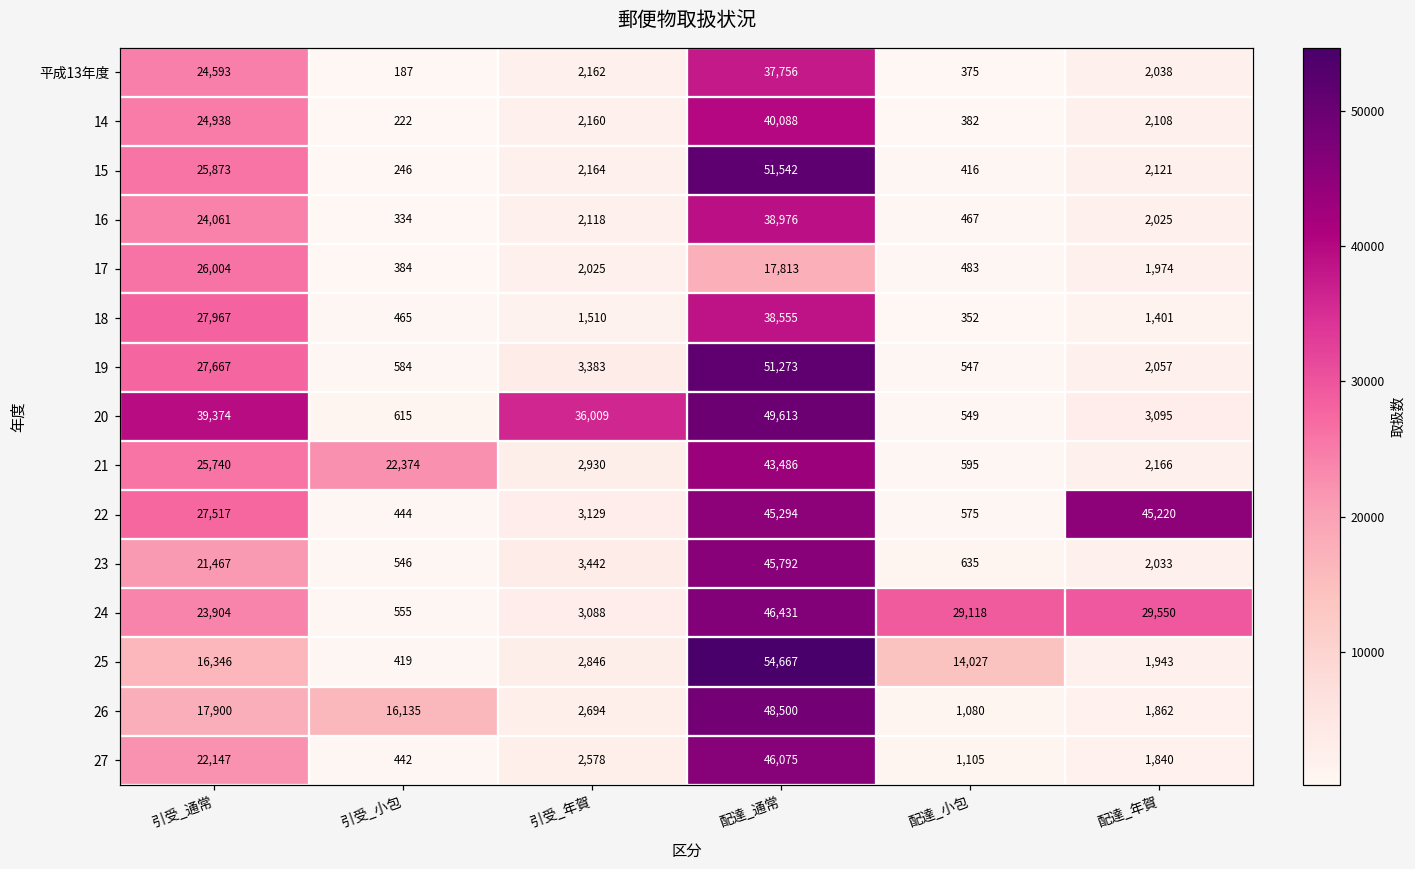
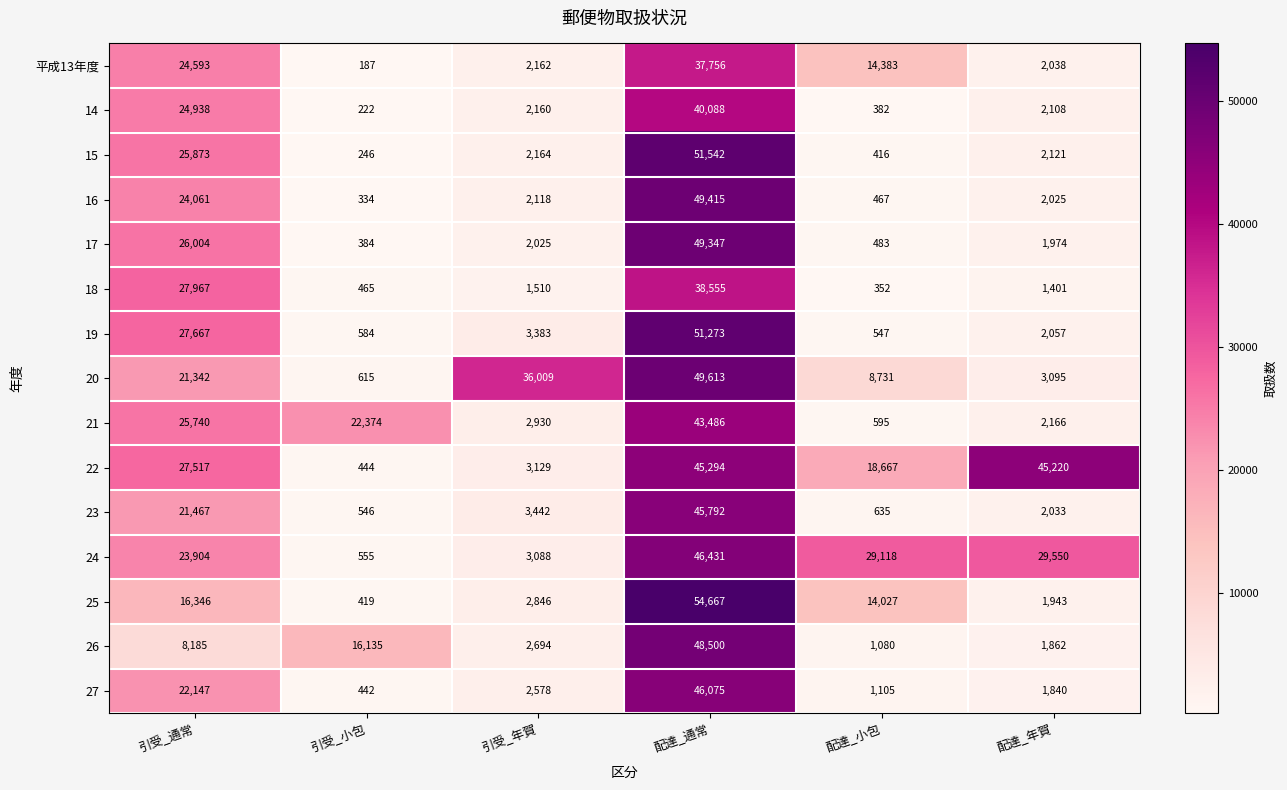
平成13年度, 配達_小包: 375 -> 14,383
16, 配達_通常: 38,976 -> 49,415
17, 配達_通常: 17,813 -> 49,347
20, 引受_通常: 39,374 -> 21,342
20, 配達_小包: 549 -> 8,731
22, 配達_小包: 575 -> 18,667
26, 引受_通常: 17,900 -> 8,185
